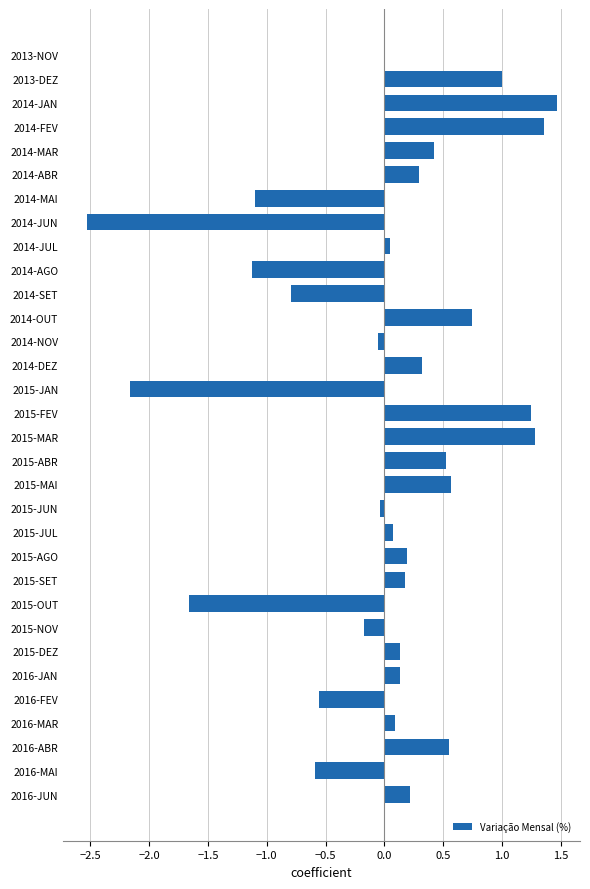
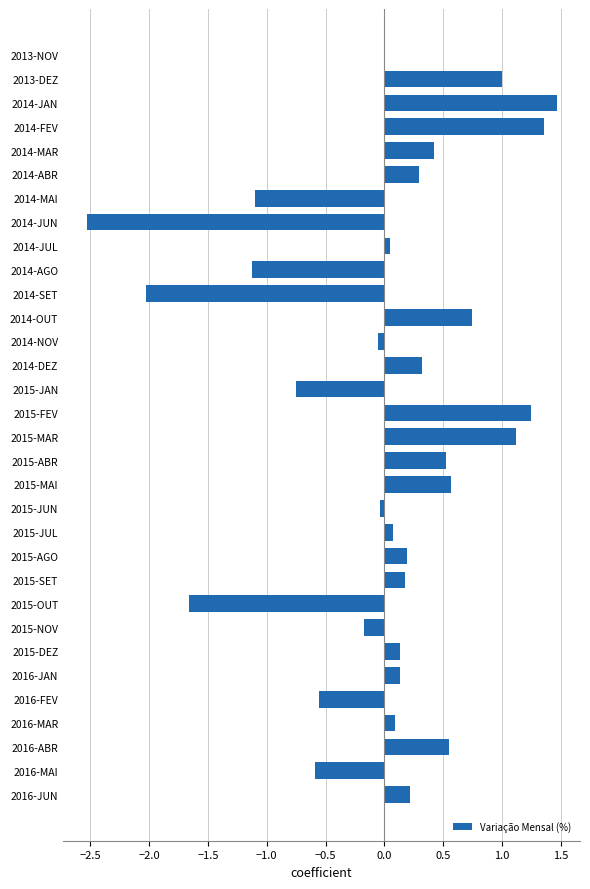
2014-SET: -0.79 -> -2.03
2015-JAN: -2.17 -> -0.75
2015-MAR: 1.28 -> 1.12
